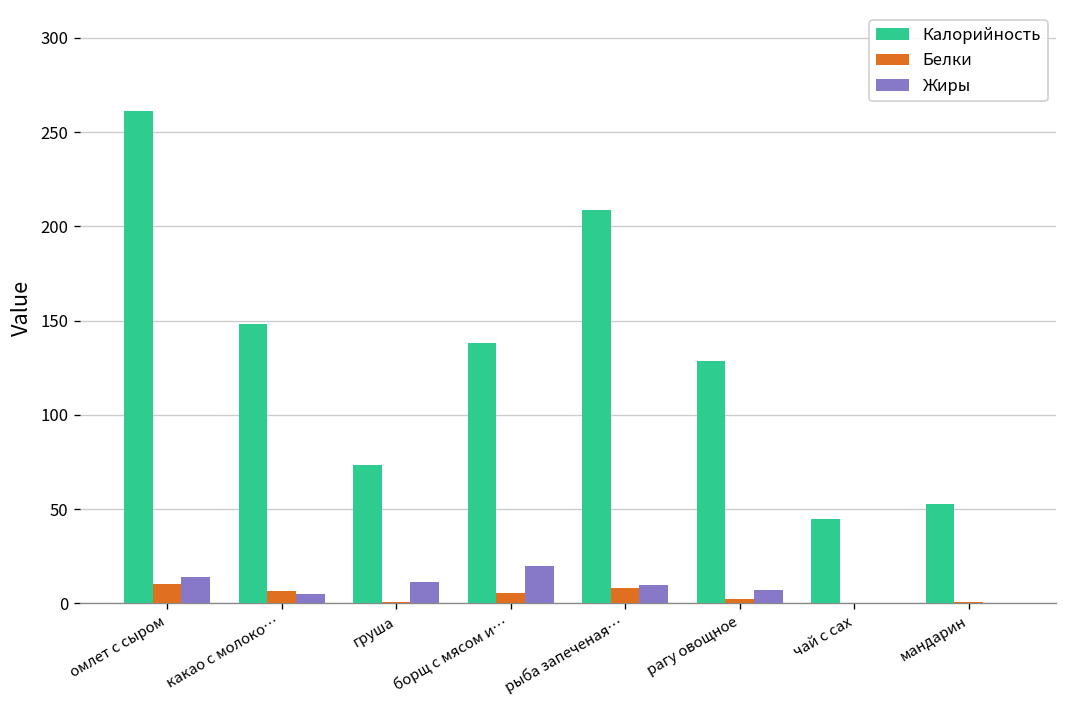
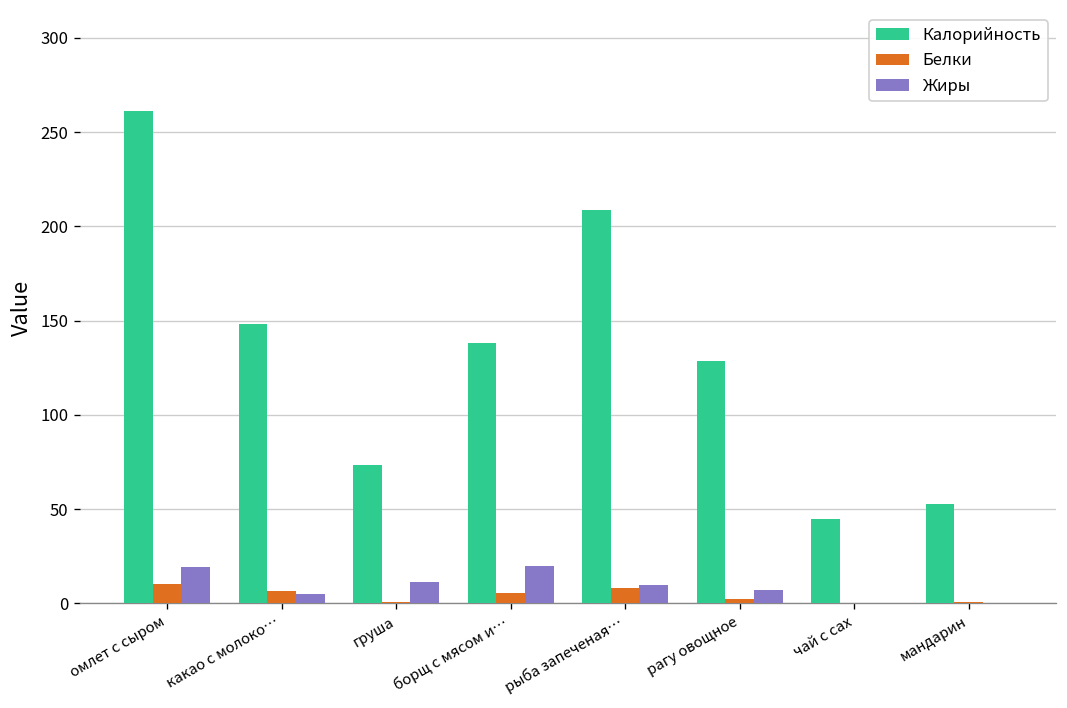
Жиры, омлет с сыром: 14 -> 20
